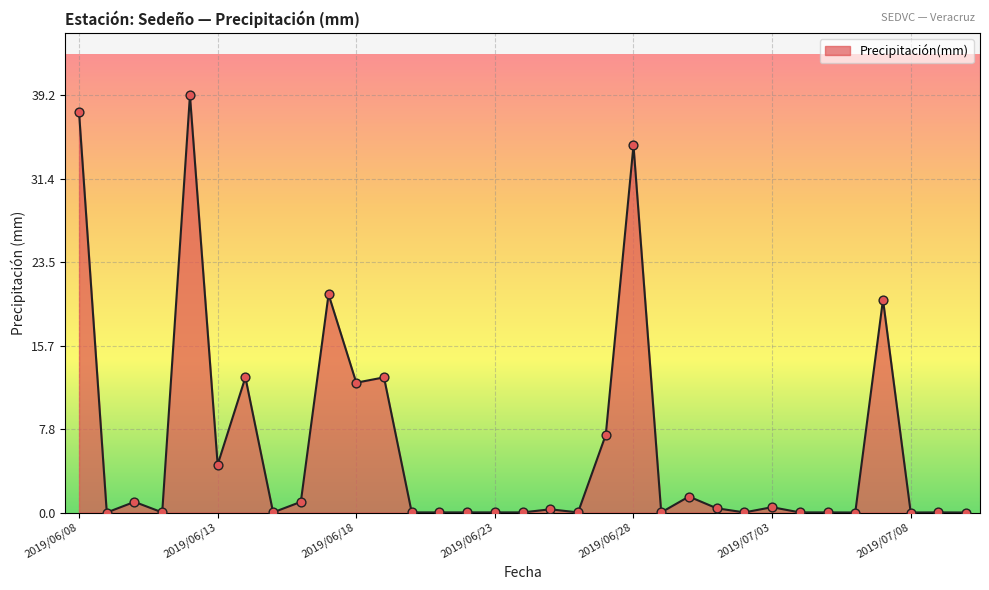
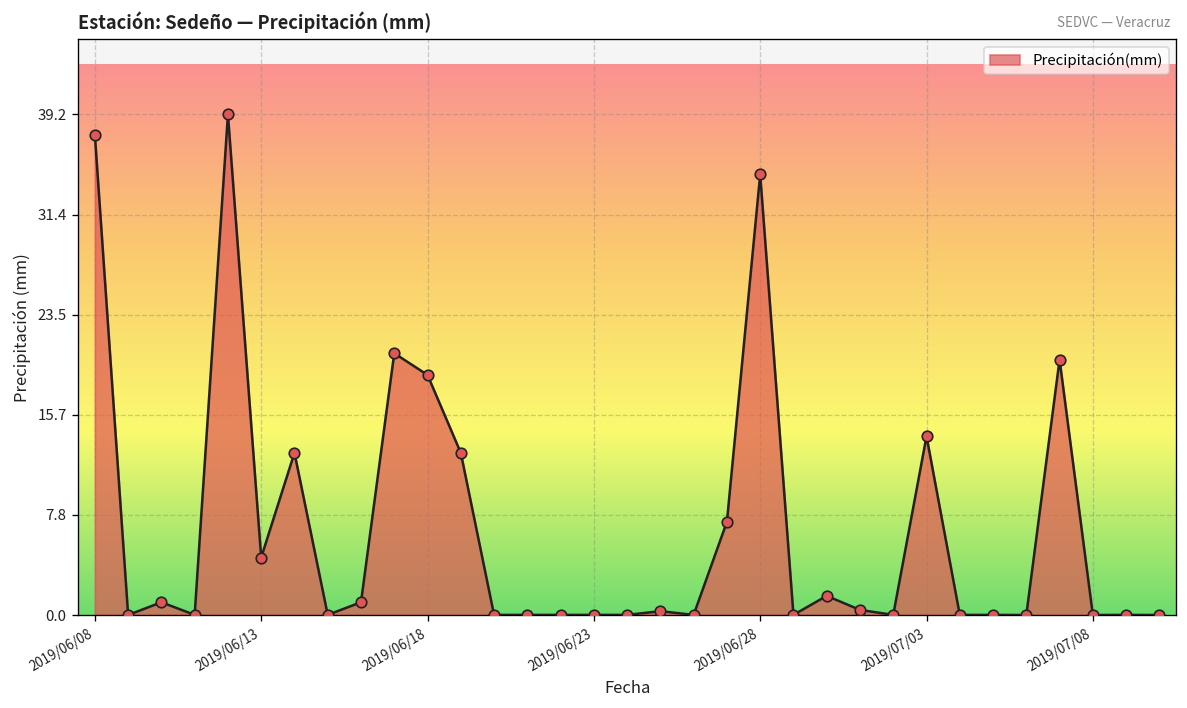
2019/06/18: 12.2 -> 18.8
2019/07/03: 0.5 -> 14.0
